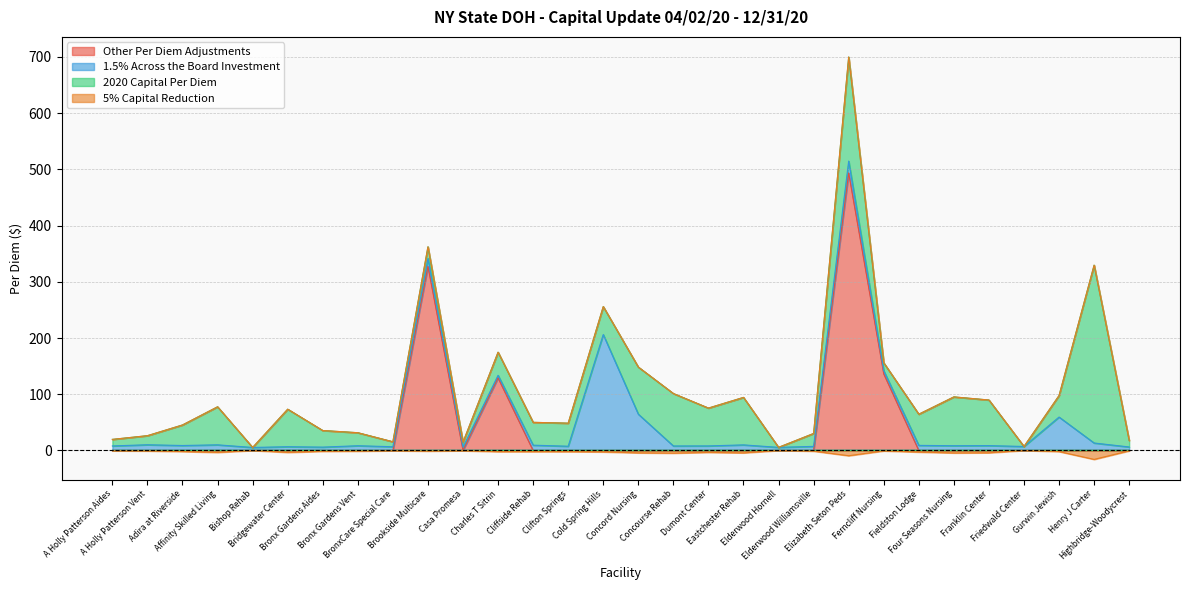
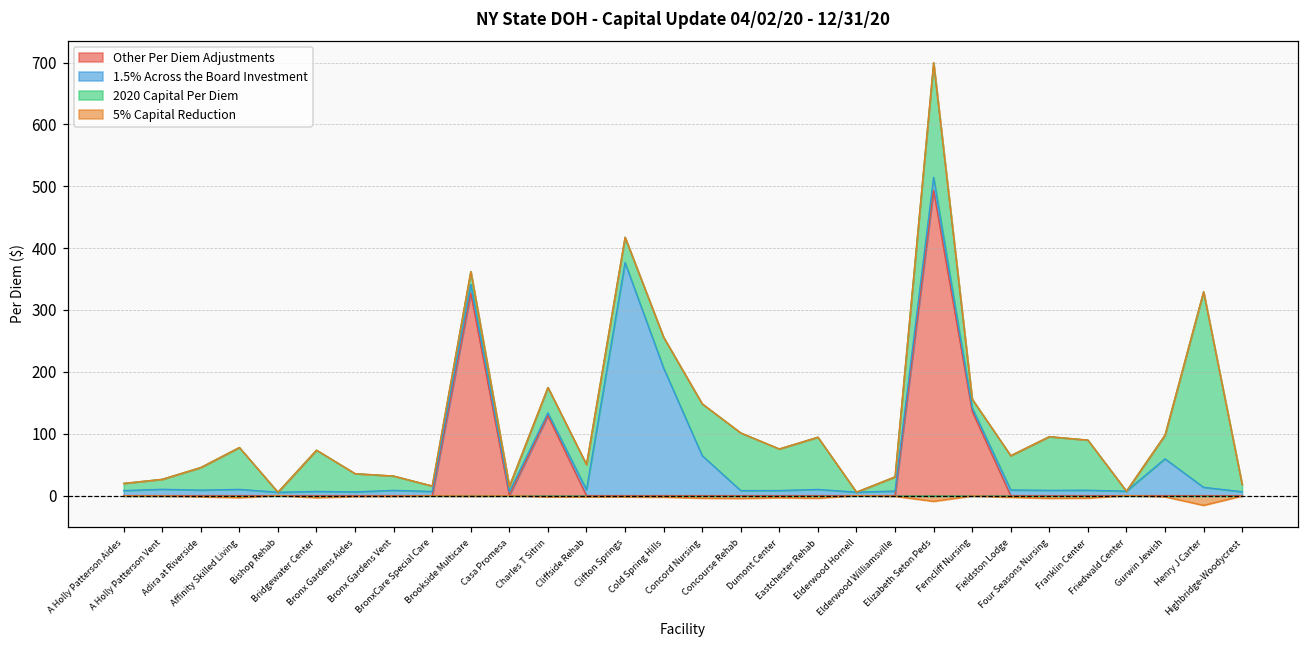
1.5% Across the Board Investment, Clifton Springs: 10 -> 380
